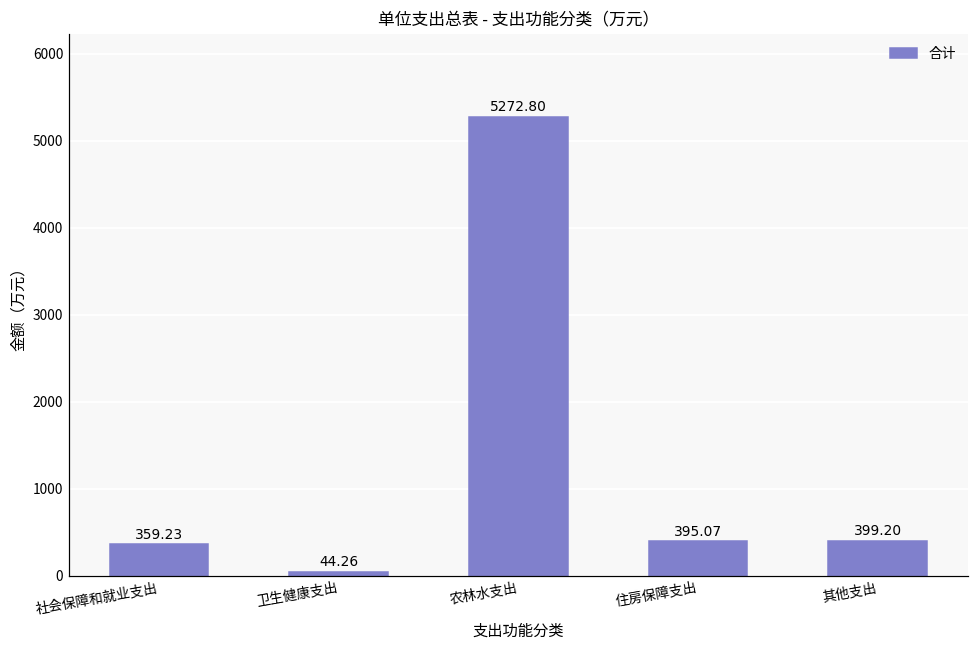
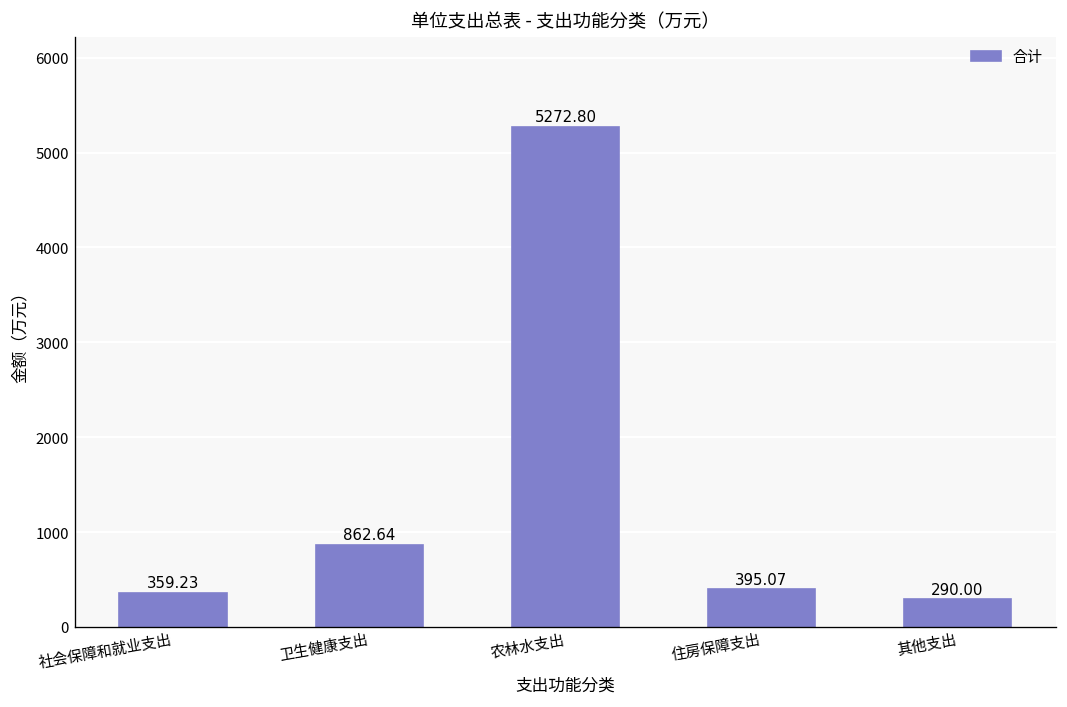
卫生健康支出: 44.26 -> 862.64
其他支出: 399.20 -> 290.00
